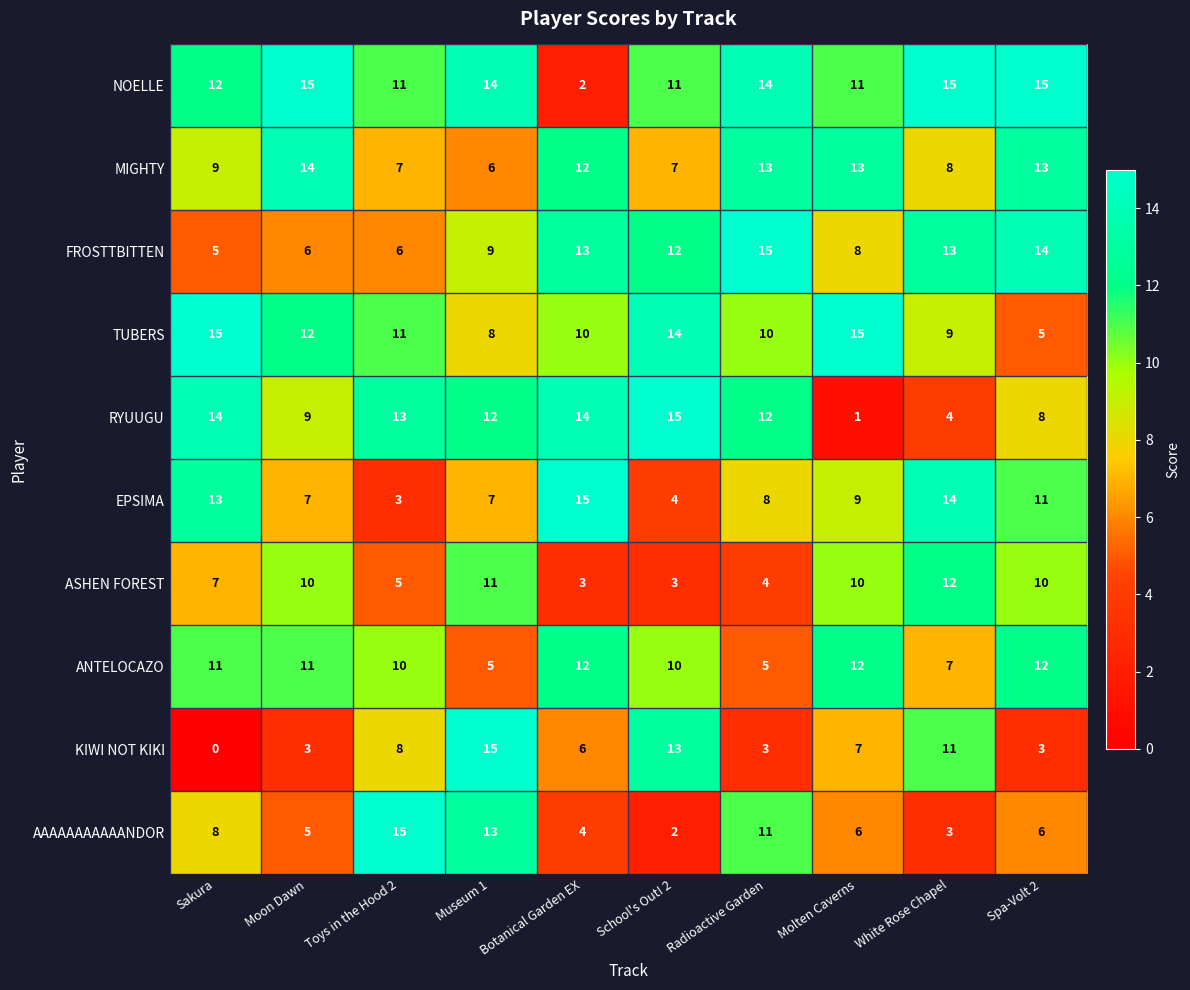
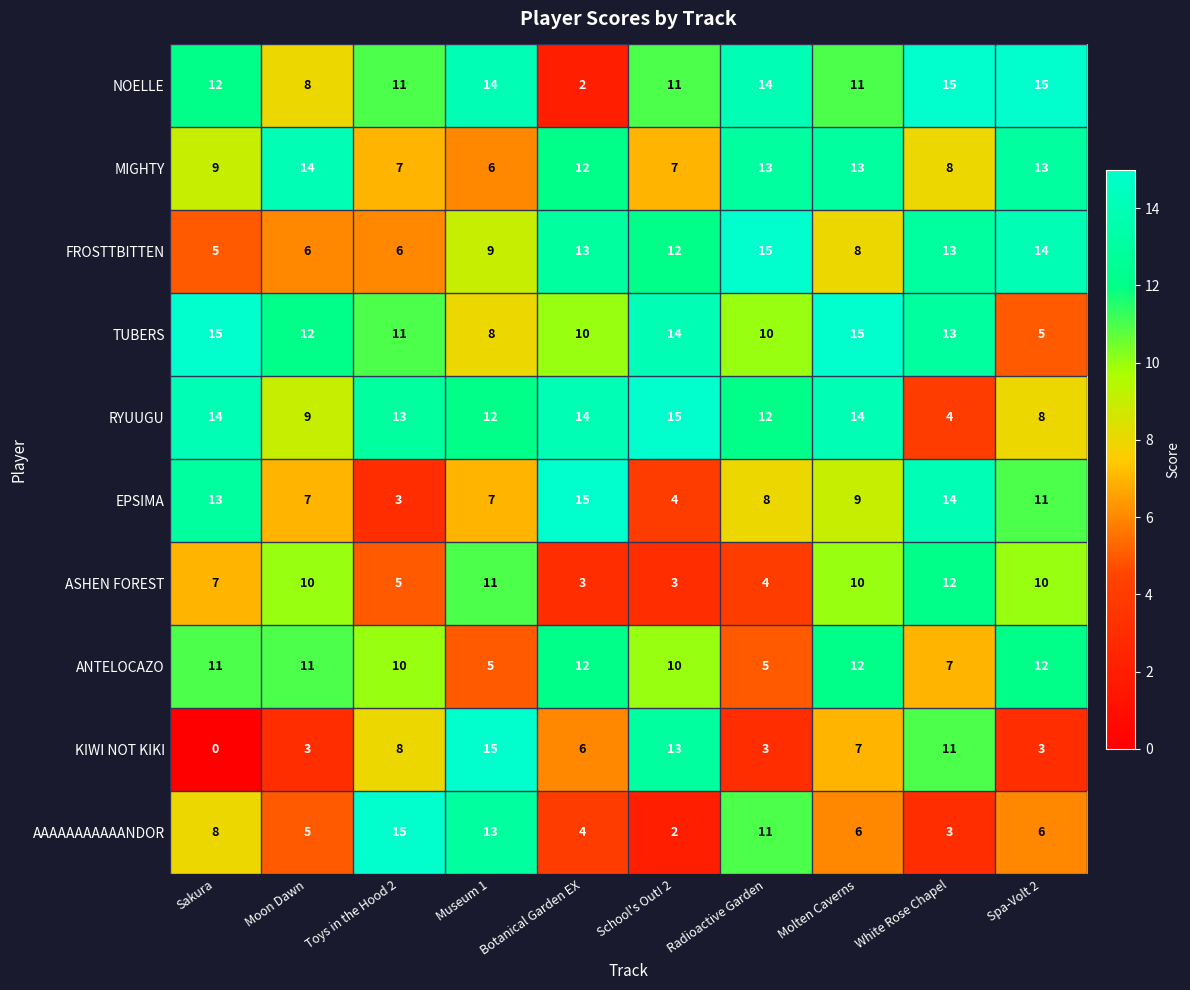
NOELLE, Moon Dawn: 15 -> 8
TUBERS, White Rose Chapel: 9 -> 13
RYUUGU, Molten Caverns: 1 -> 14
